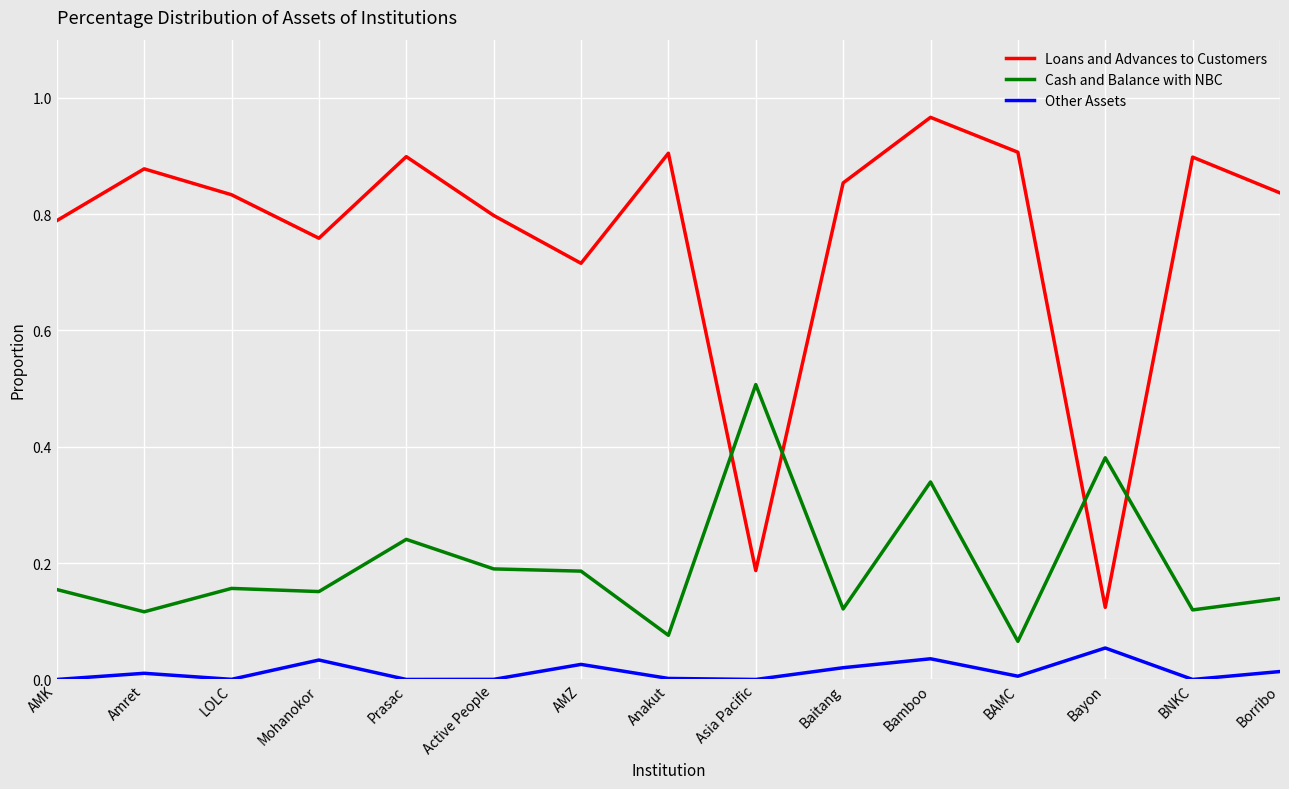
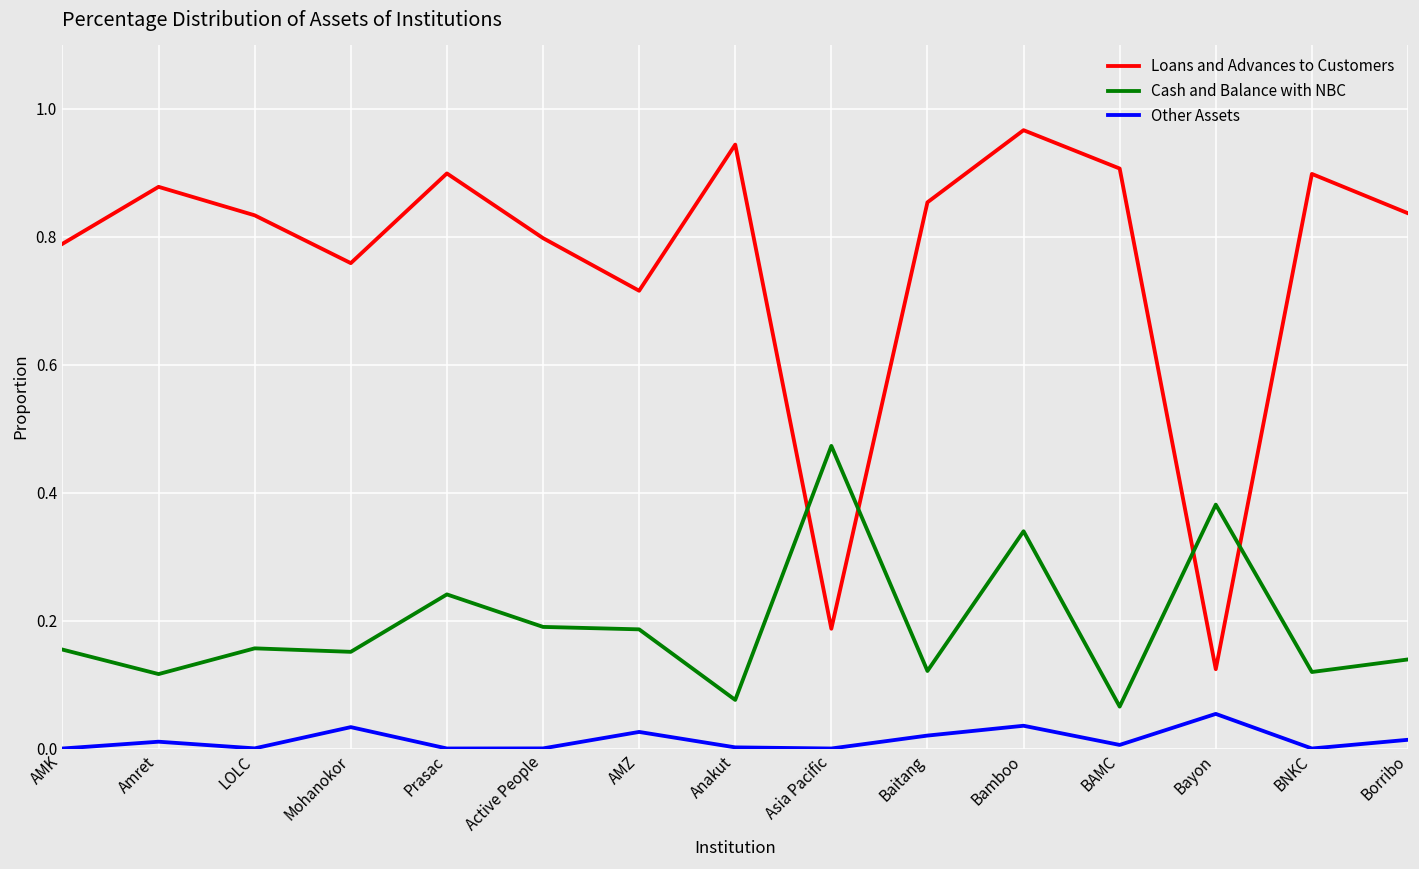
Loans and Advances to Customers, Anakut: 0.90 -> 0.94
Cash and Balance with NBC, Asia Pacific: 0.51 -> 0.47
